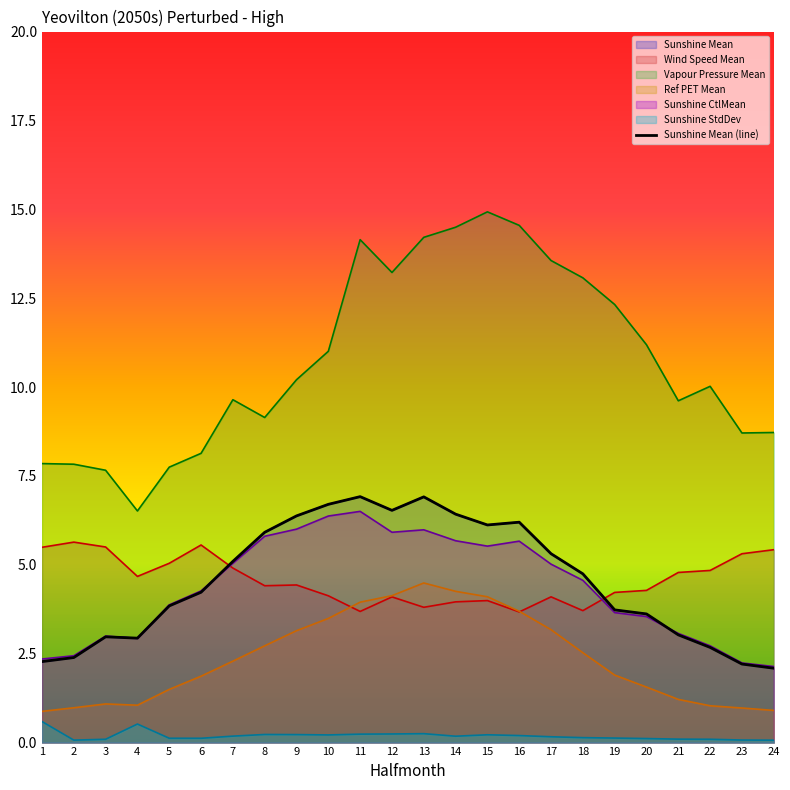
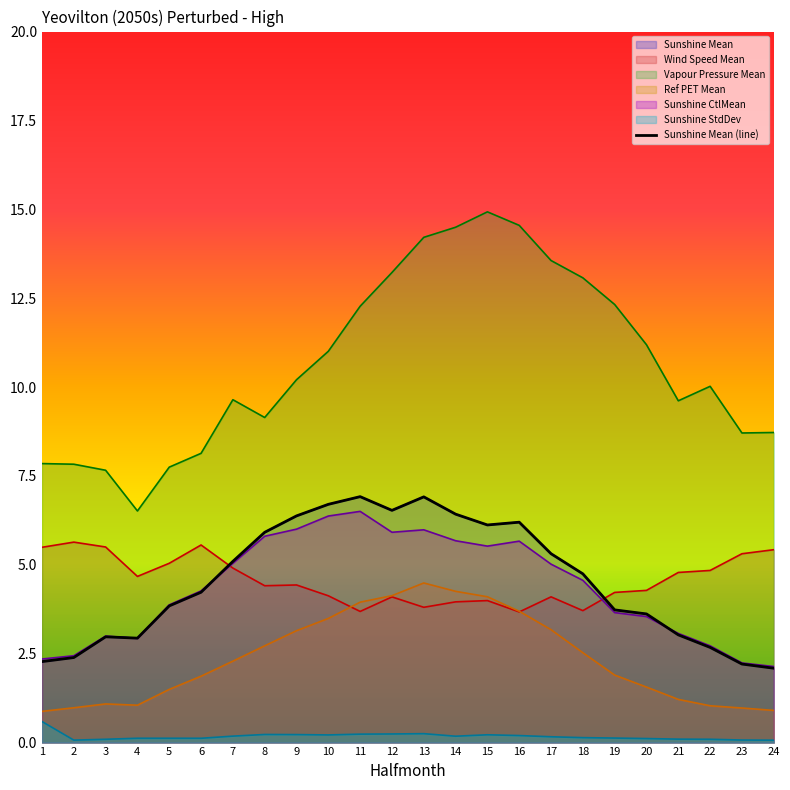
Sunshine StdDev, 4: 0.5 -> 0.1
Vapour Pressure Mean, 11: 14.1 -> 12.3
